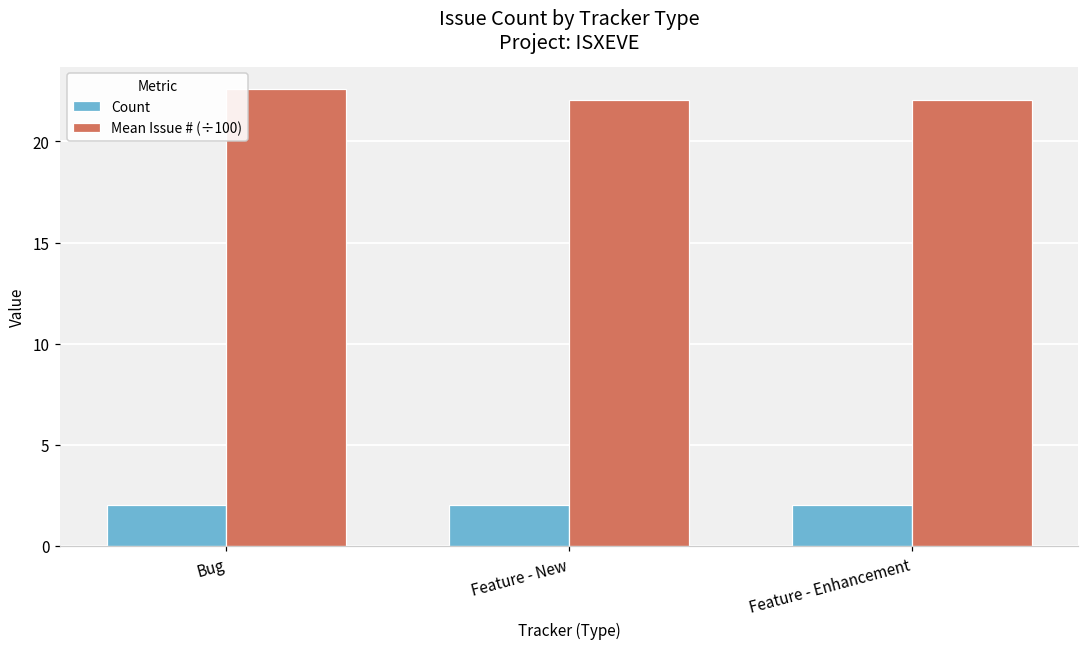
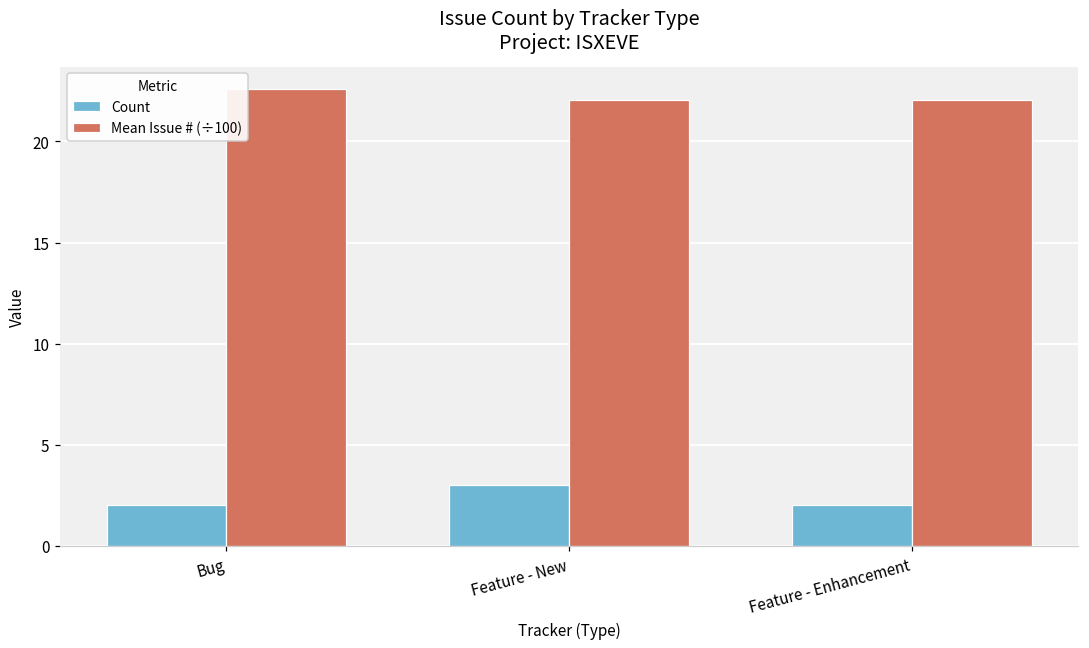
Count, Feature - New: 2 -> 3
